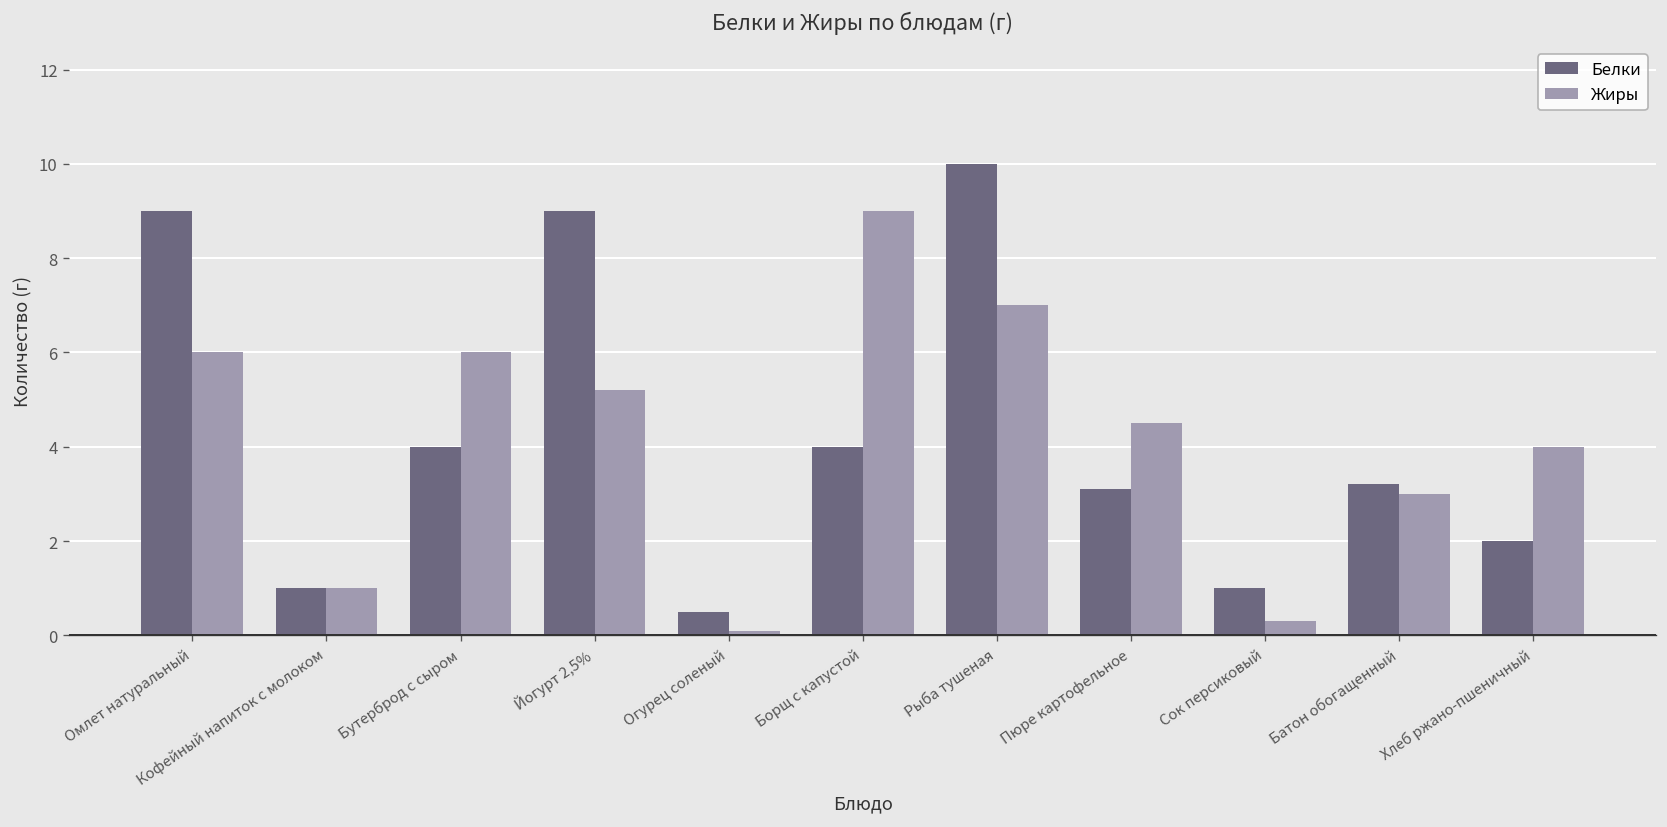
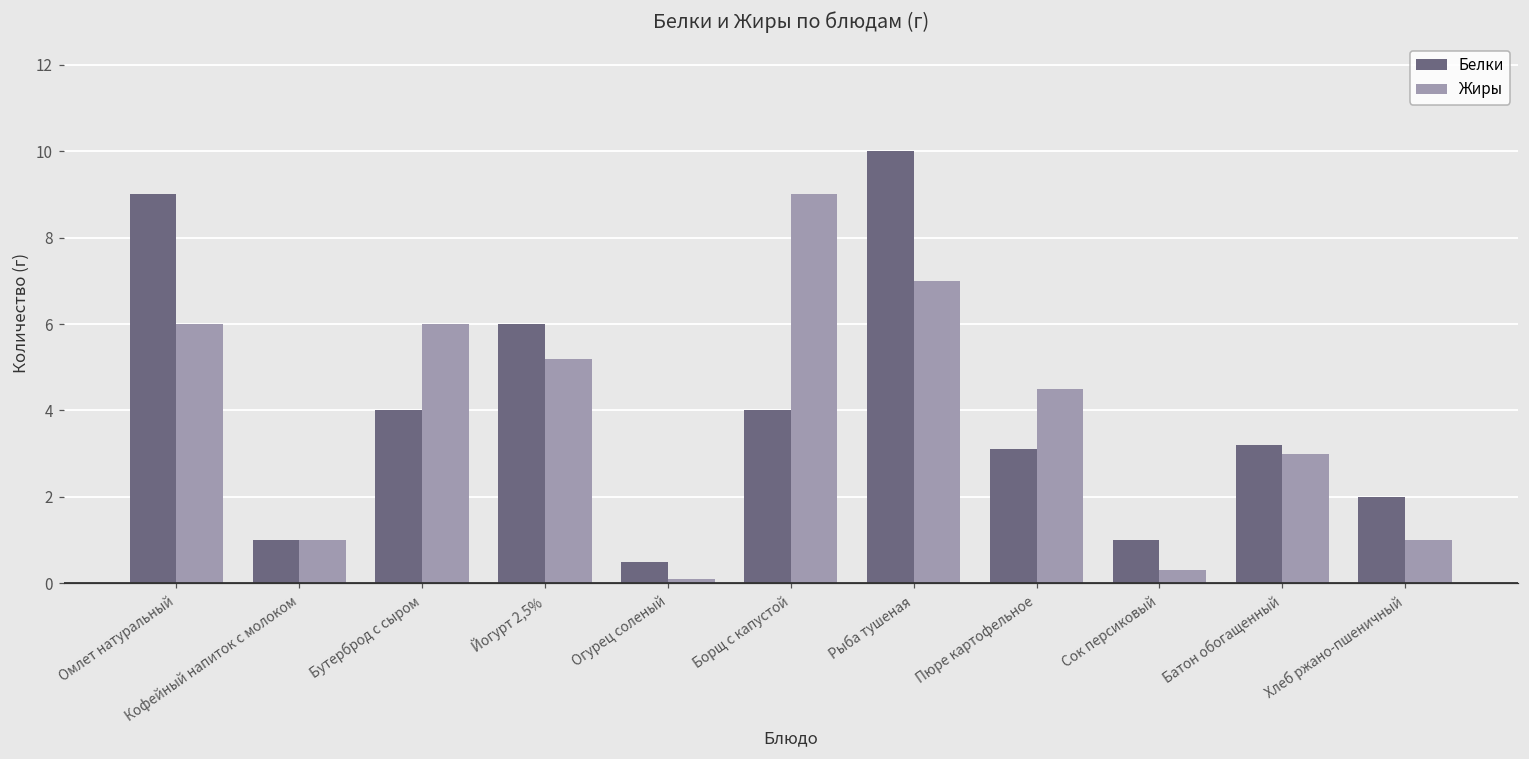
Белки, Йогурт 2,5%: 9 -> 6
Жиры, Хлеб ржано-пшеничный: 4 -> 1
